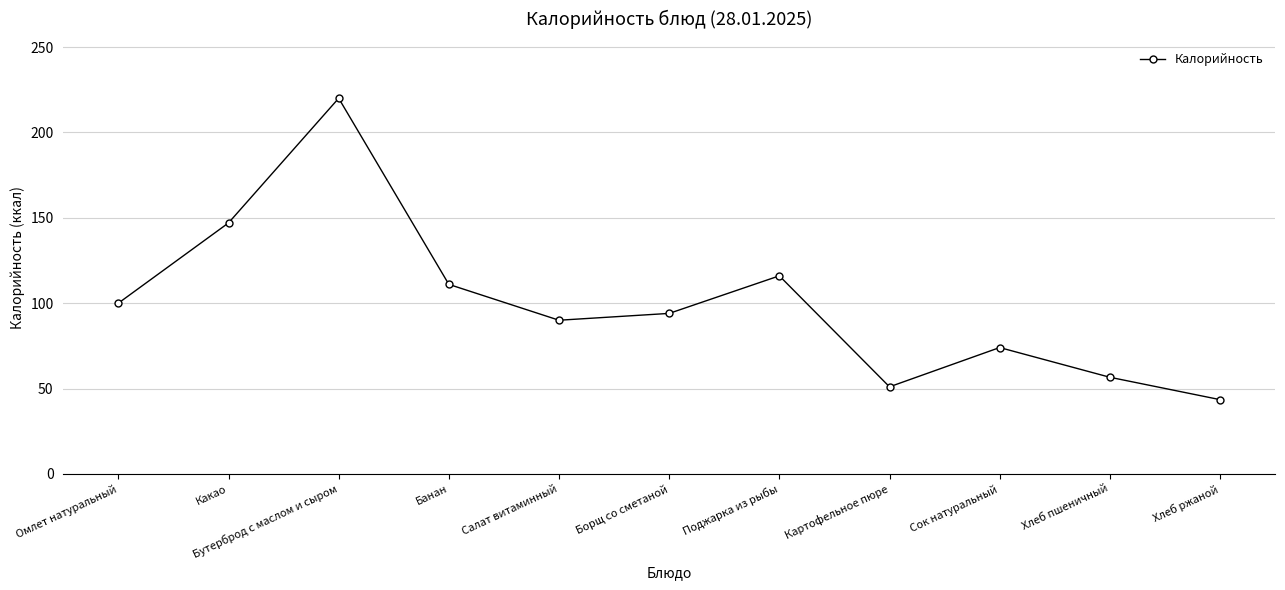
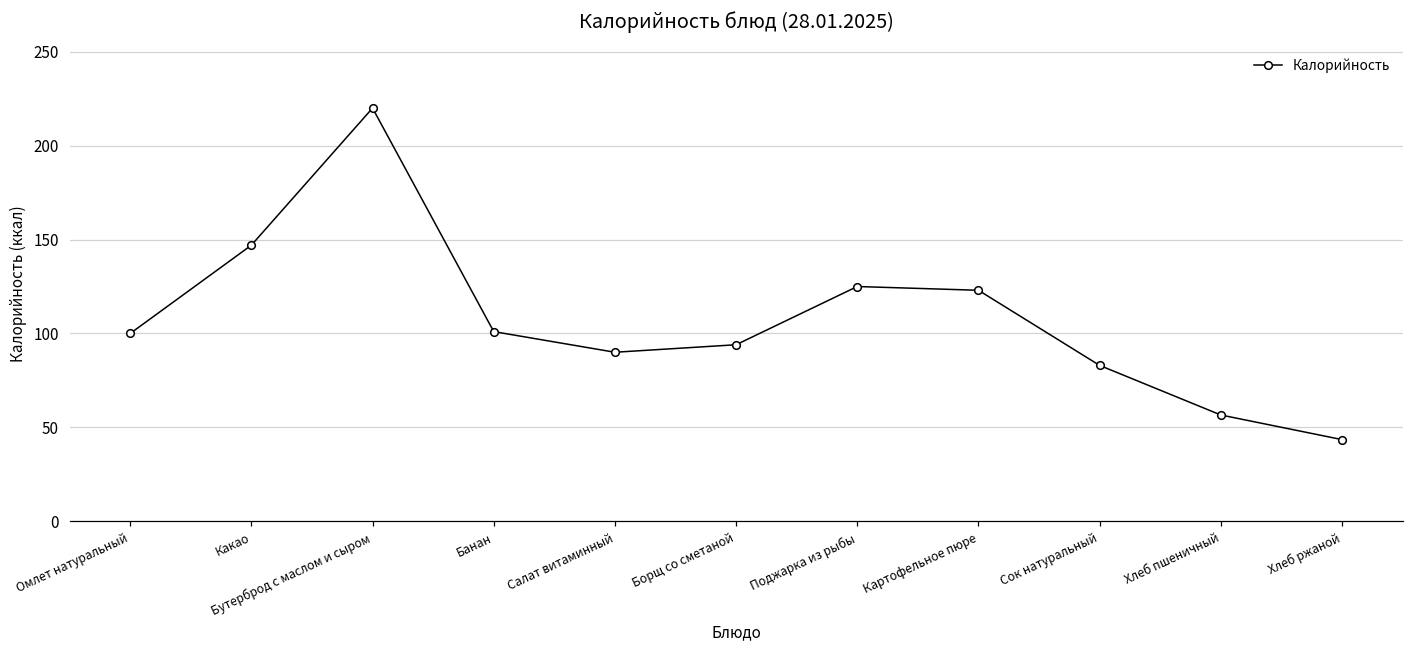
Банан: 111 -> 101
Поджарка из рыбы: 116 -> 125
Картофельное пюре: 51 -> 123
Сок натуральный: 74 -> 83
